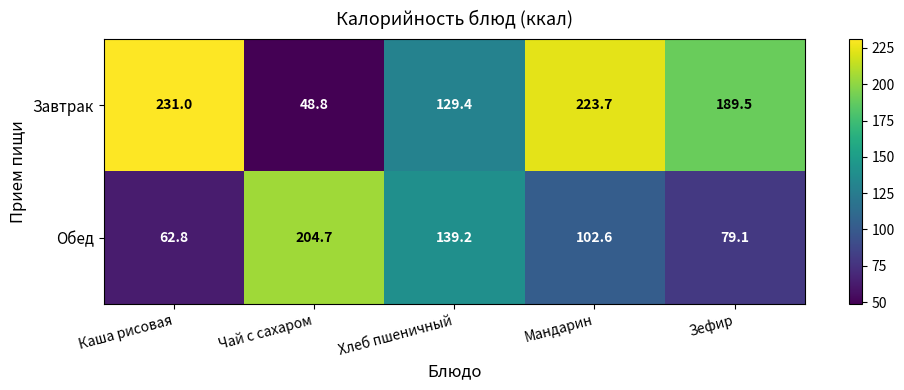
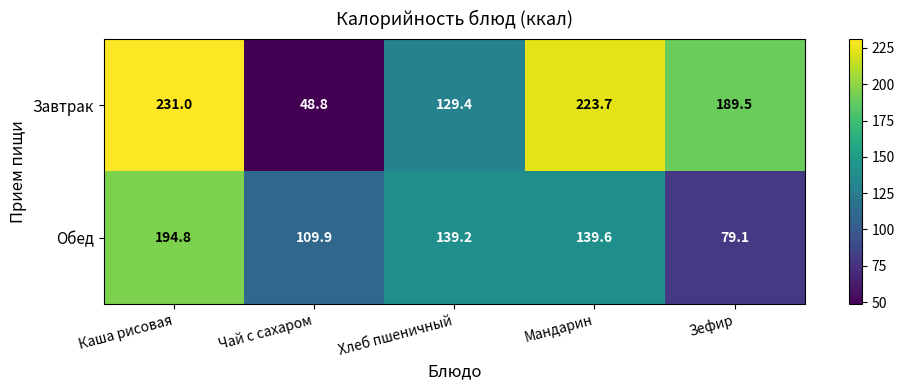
Обед, Каша рисовая: 62.8 -> 194.8
Обед, Чай с сахаром: 204.7 -> 109.9
Обед, Мандарин: 102.6 -> 139.6
